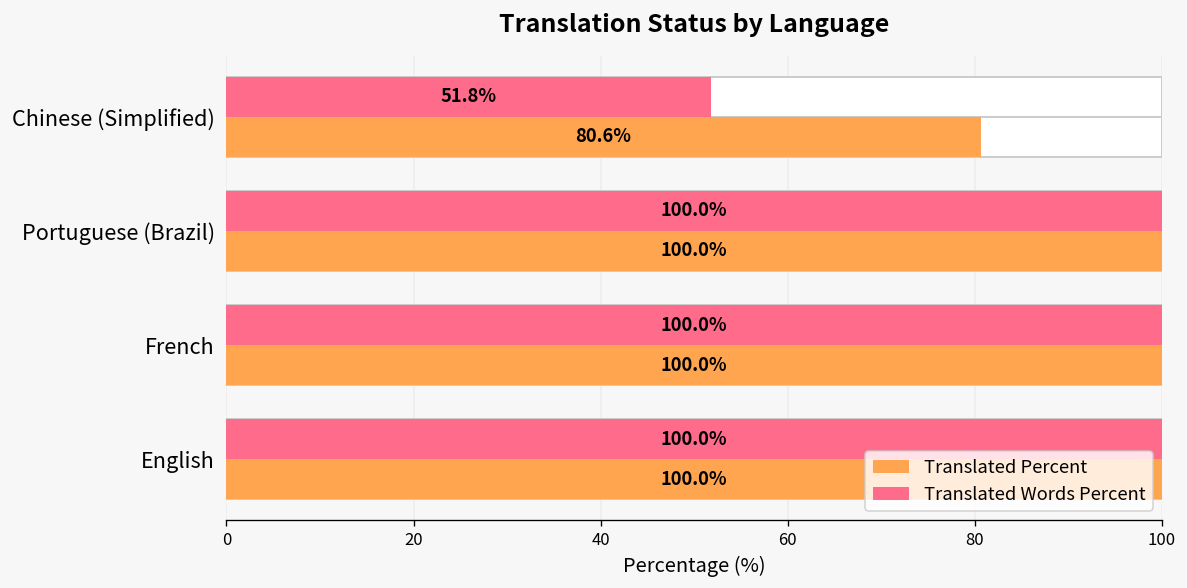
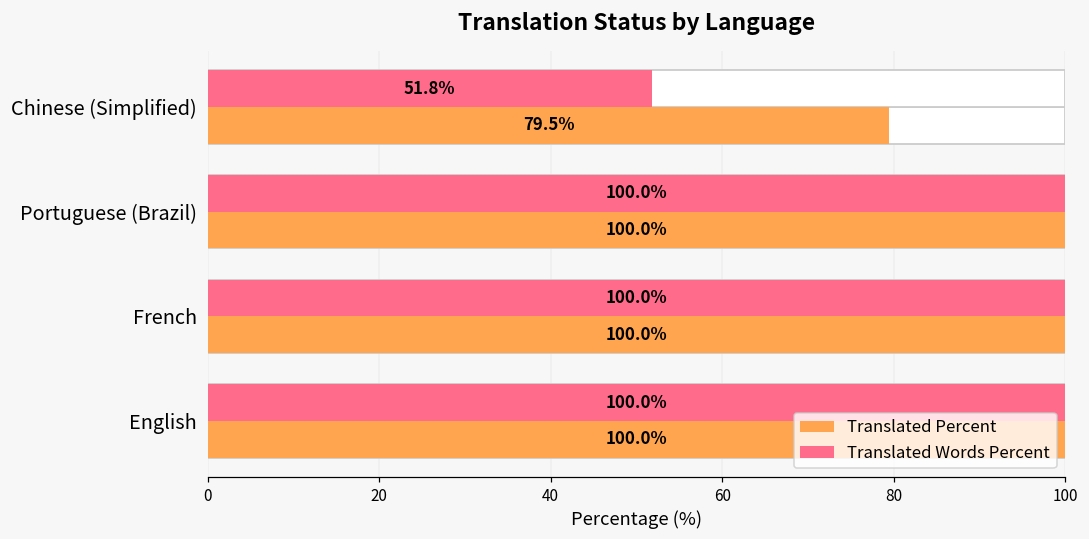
Translated Percent, Chinese (Simplified): 80.6% -> 79.5%
